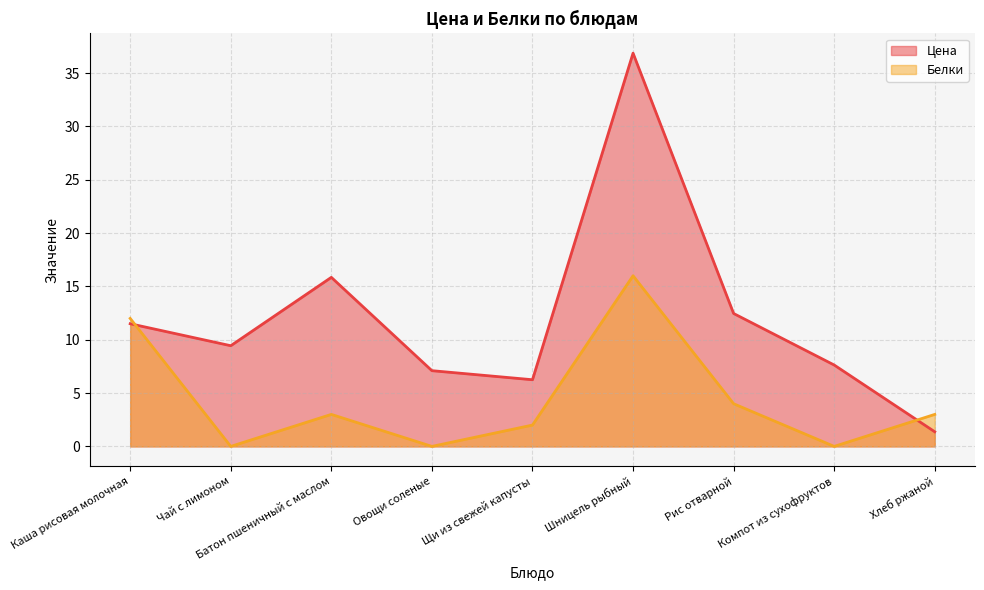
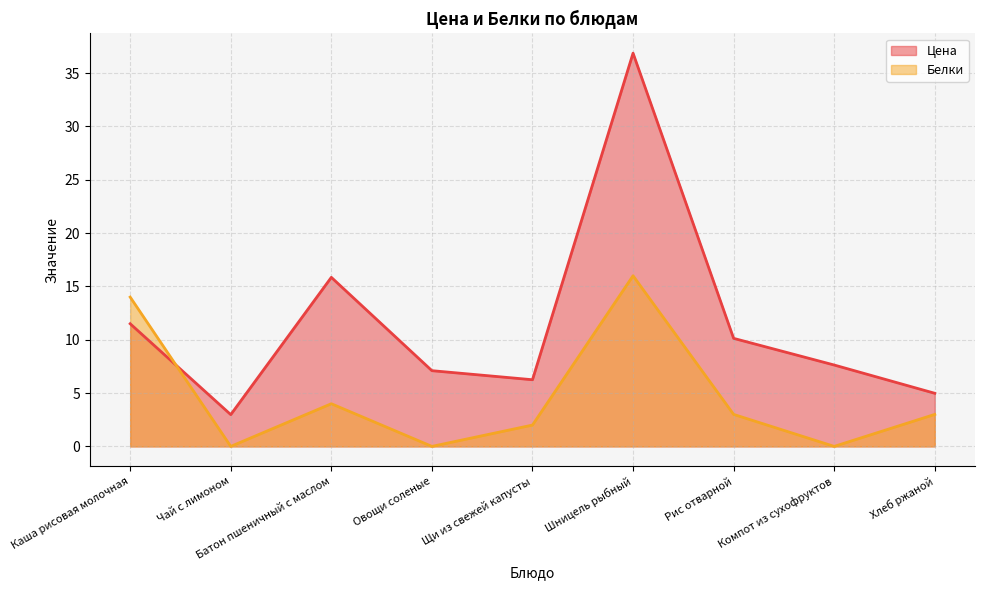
Белки, Каша рисовая молочная: 12 -> 14
Цена, Чай с лимоном: 9.4 -> 3.0
Белки, Батон пшеничный с маслом: 3 -> 4
Цена, Рис отварной: 12.5 -> 10.1
Белки, Рис отварной: 4 -> 3
Цена, Хлеб ржаной: 1.4 -> 5.0
